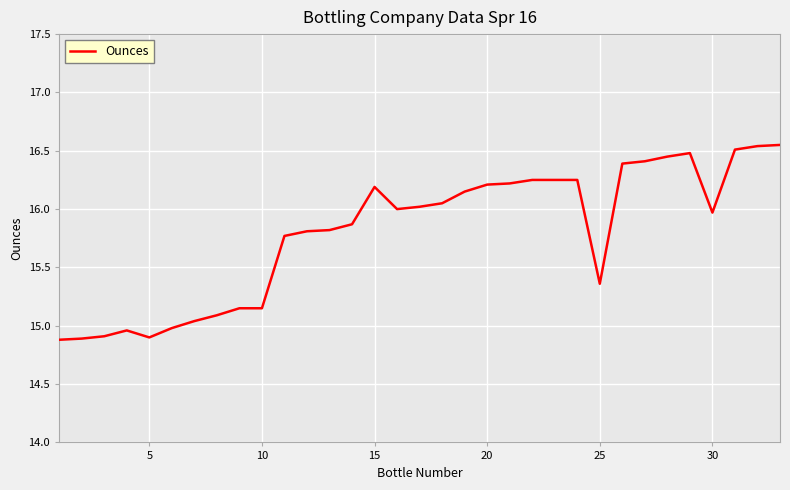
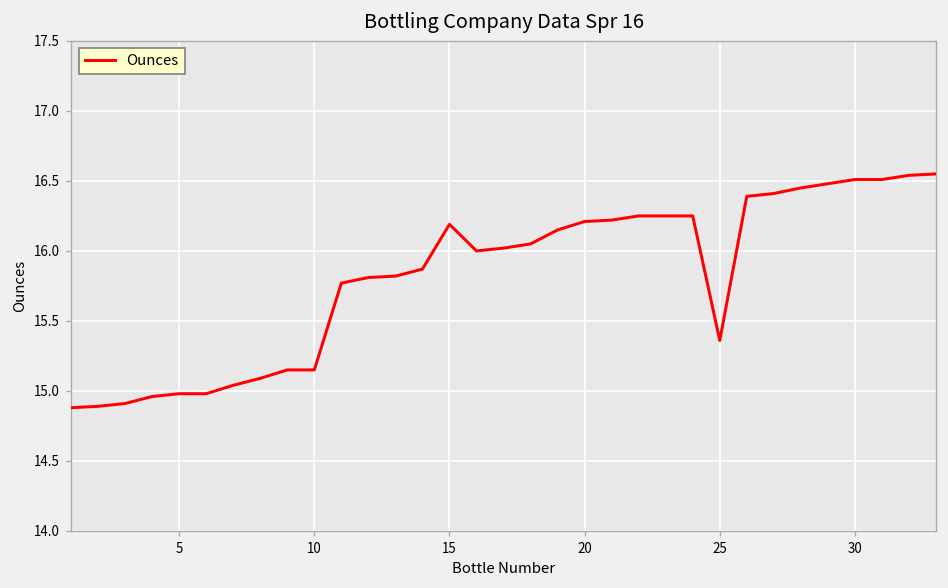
5: 14.90 -> 14.98
30: 15.97 -> 16.51
